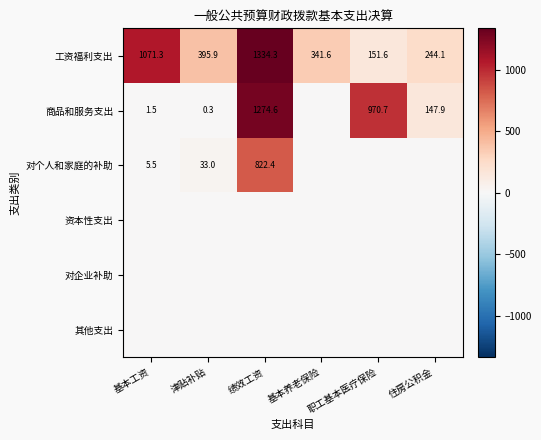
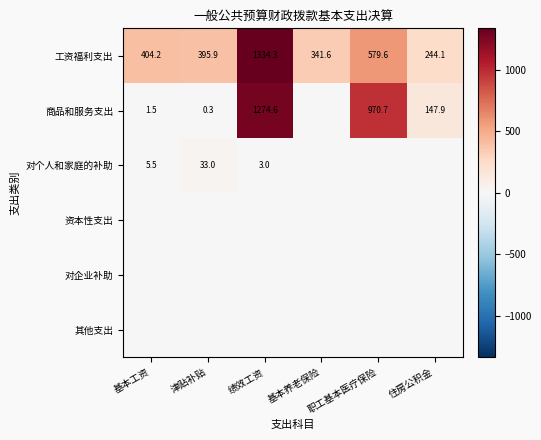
工资福利支出, 基本工资: 1071.3 -> 404.2
工资福利支出, 职工基本医疗保险: 151.6 -> 579.6
对个人和家庭的补助, 绩效工资: 822.4 -> 3.0
